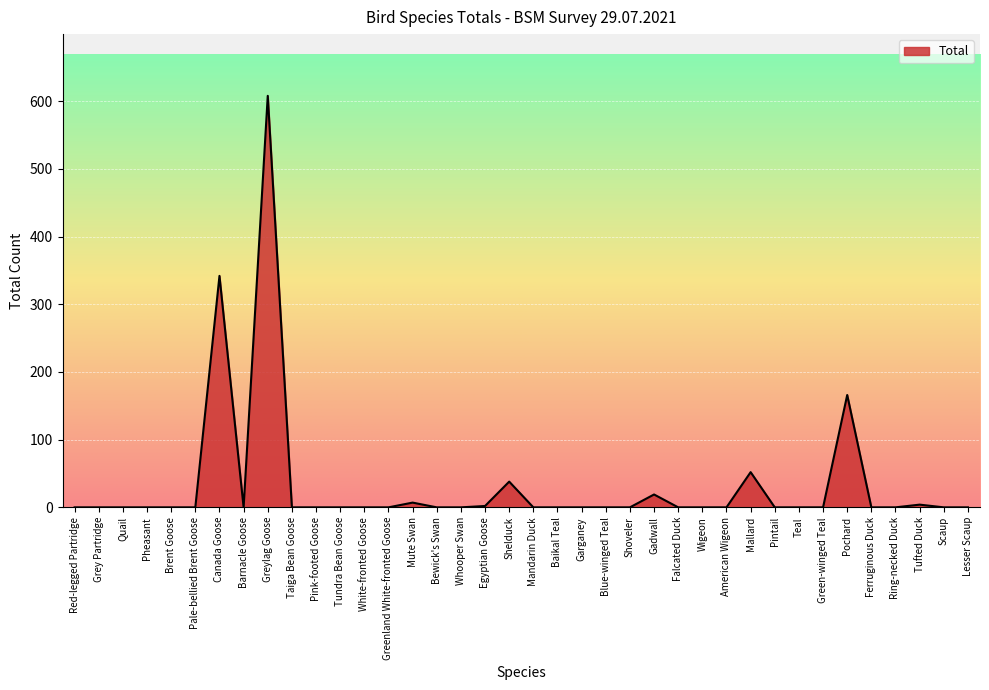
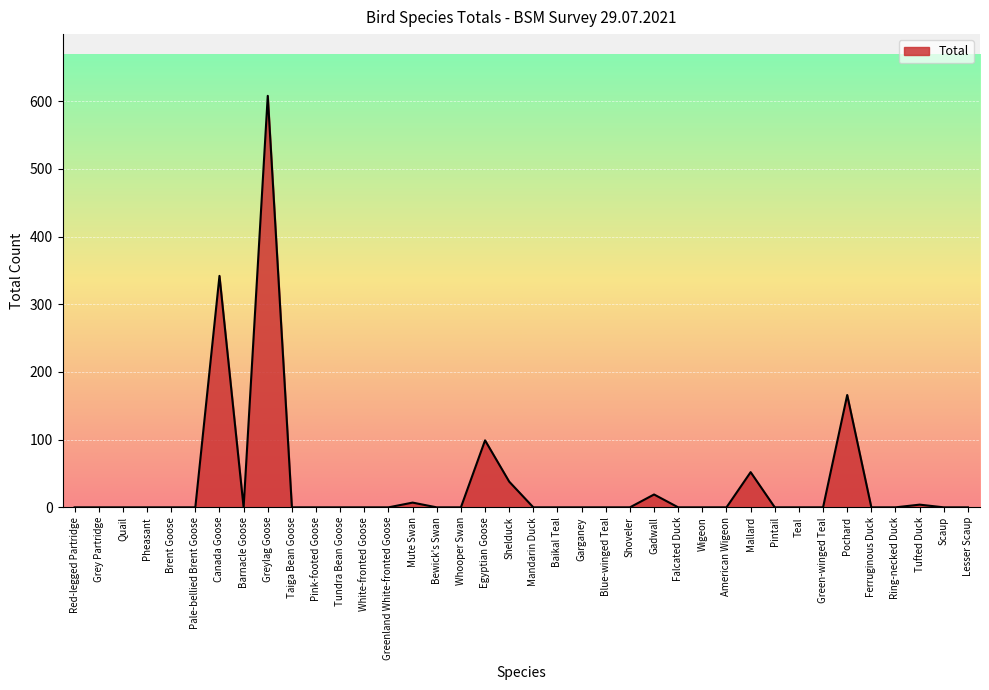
Egyptian Goose: 0 -> 100
